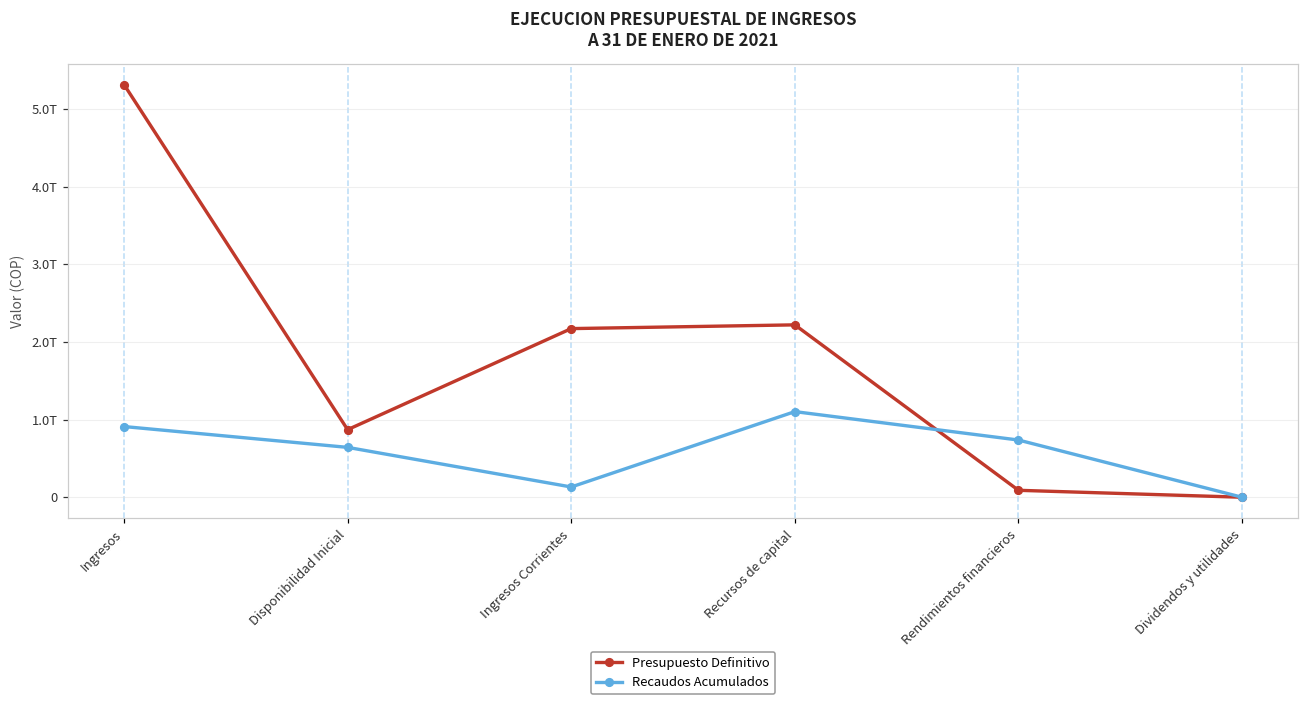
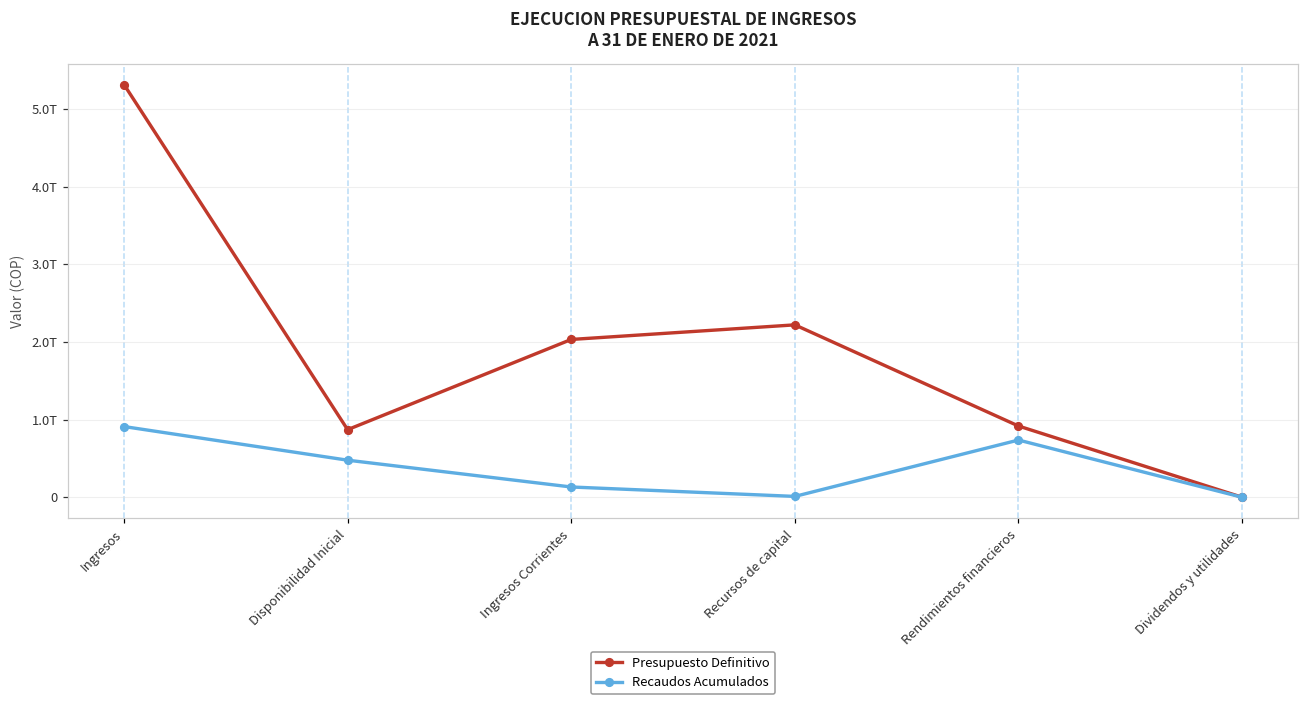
Recaudos Acumulados, Disponibilidad Inicial: 0.6T -> 0.5T
Presupuesto Definitivo, Ingresos Corrientes: 2.2T -> 2.0T
Recaudos Acumulados, Recursos de capital: 1.1T -> 0.0T
Presupuesto Definitivo, Rendimientos financieros: 0.1T -> 0.9T
